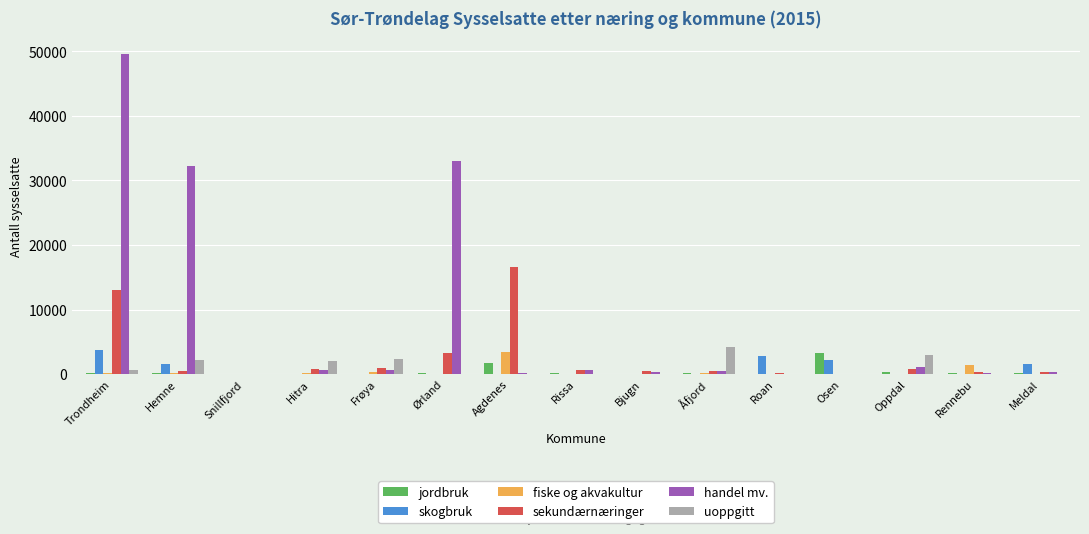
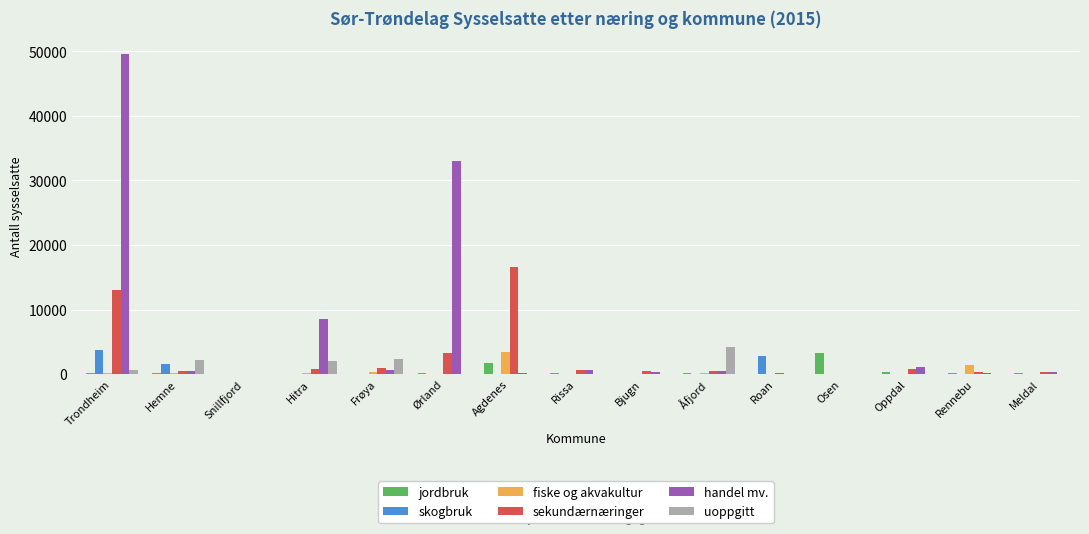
handel mv., Hemne: 32000 -> 1000
handel mv., Hitra: 1000 -> 8000
skogbruk, Osen: 2000 -> 0
uoppgitt, Oppdal: 3000 -> 0
skogbruk, Meldal: 2000 -> 0
